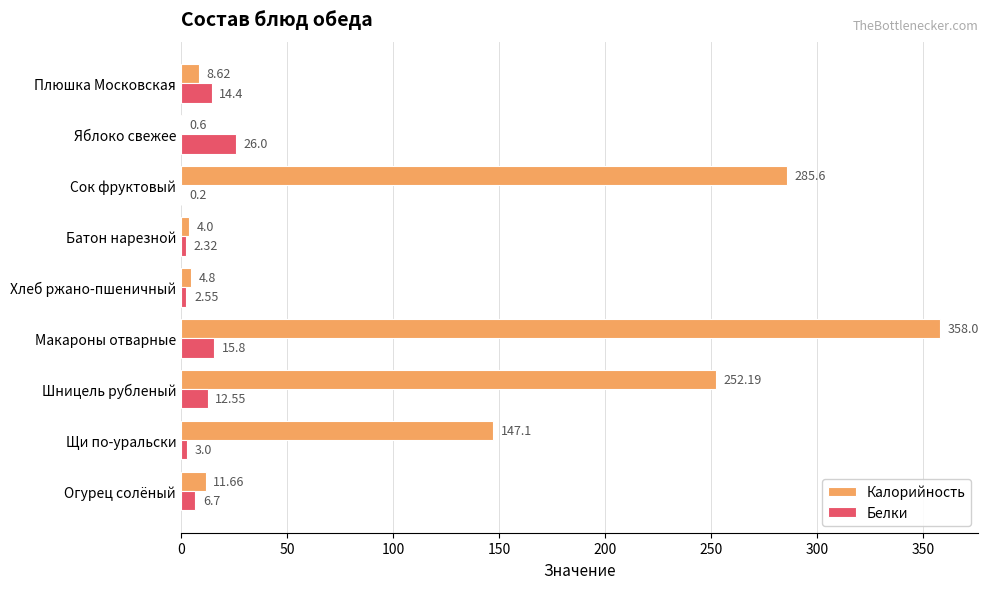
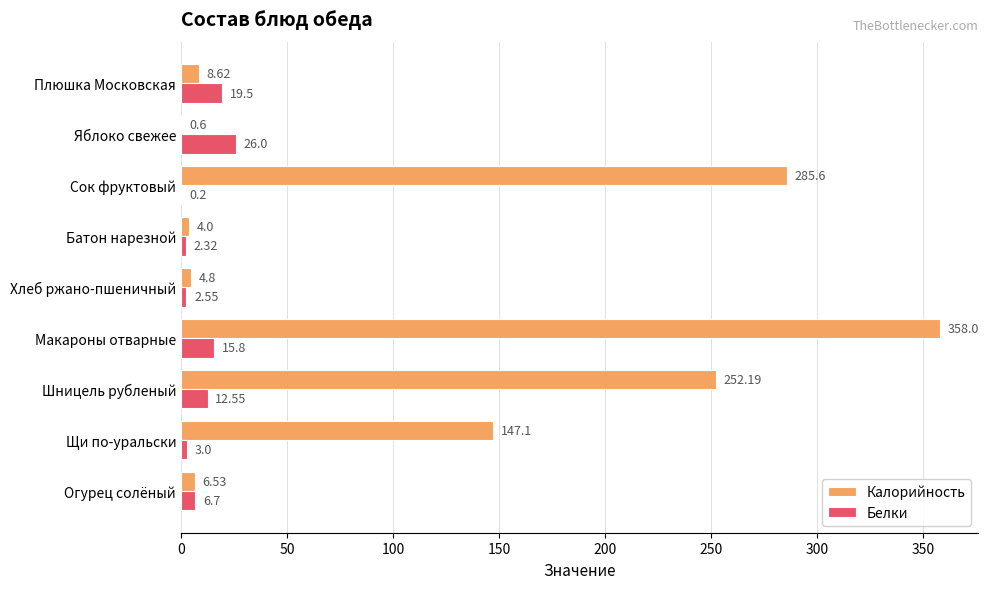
Белки, Плюшка Московская: 14.4 -> 19.5
Калорийность, Огурец солёный: 11.66 -> 6.53
